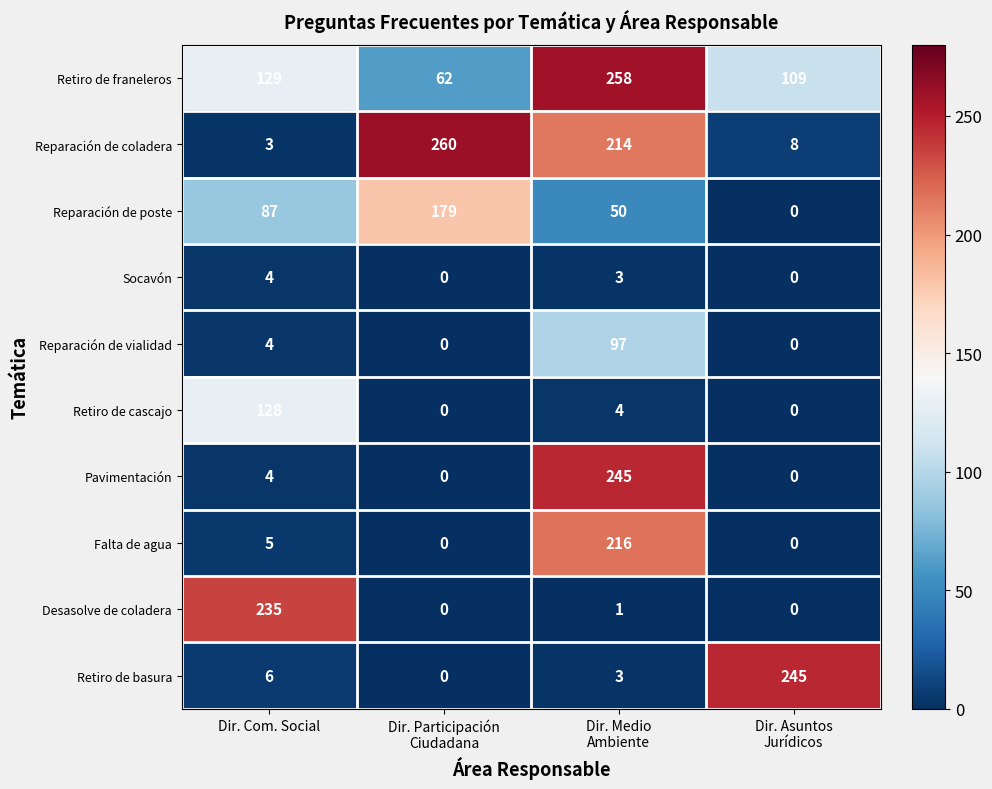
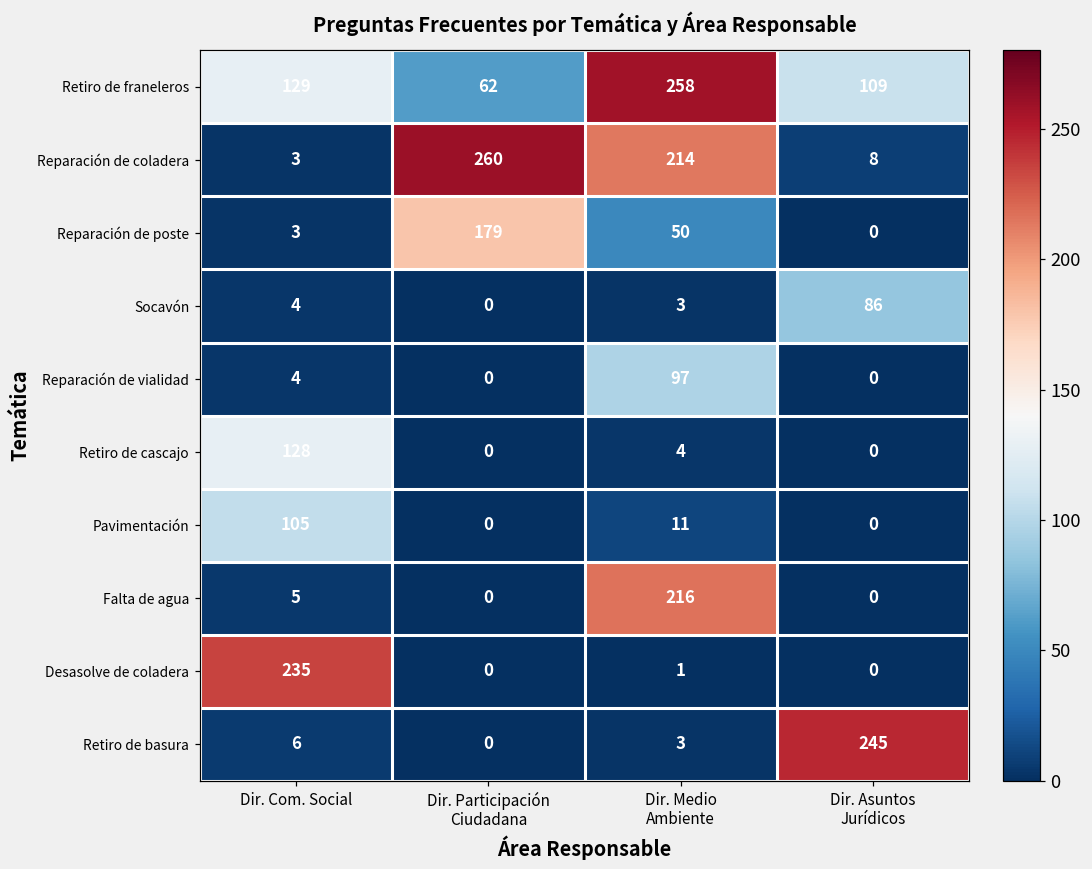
Reparación de poste, Dir. Com. Social: 87 -> 3
Socavón, Dir. Asuntos Jurídicos: 0 -> 86
Pavimentación, Dir. Com. Social: 4 -> 105
Pavimentación, Dir. Medio Ambiente: 245 -> 11
